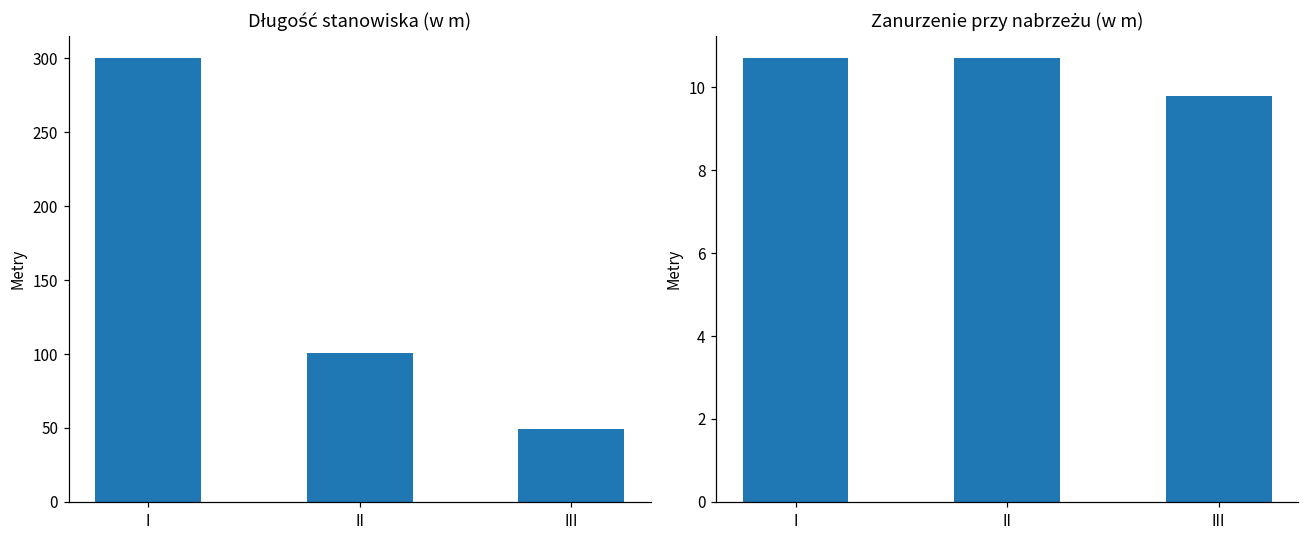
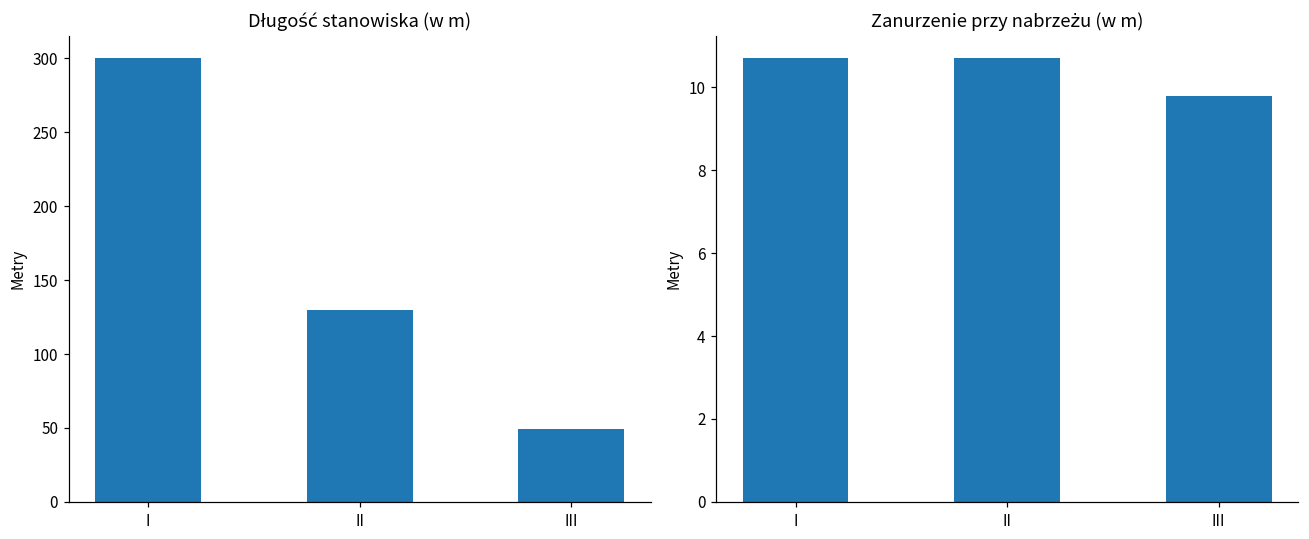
Długość stanowiska (w m), II: 101 -> 130
